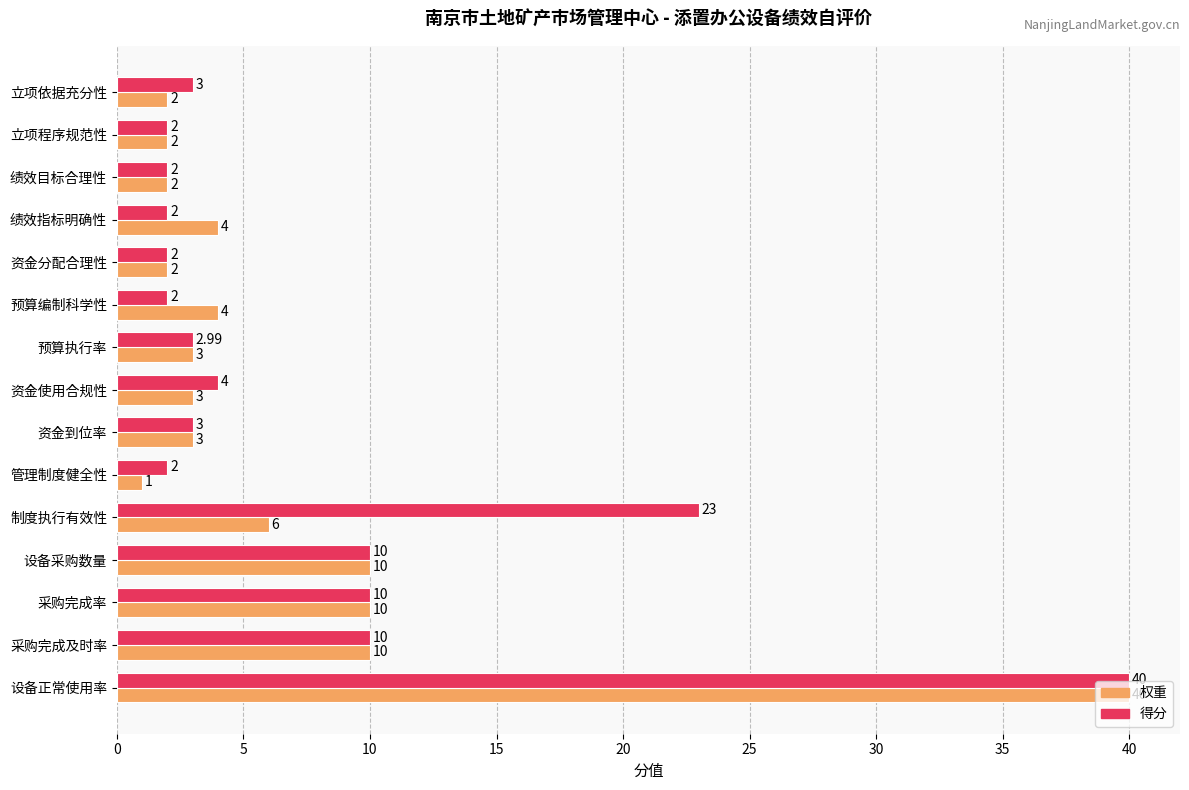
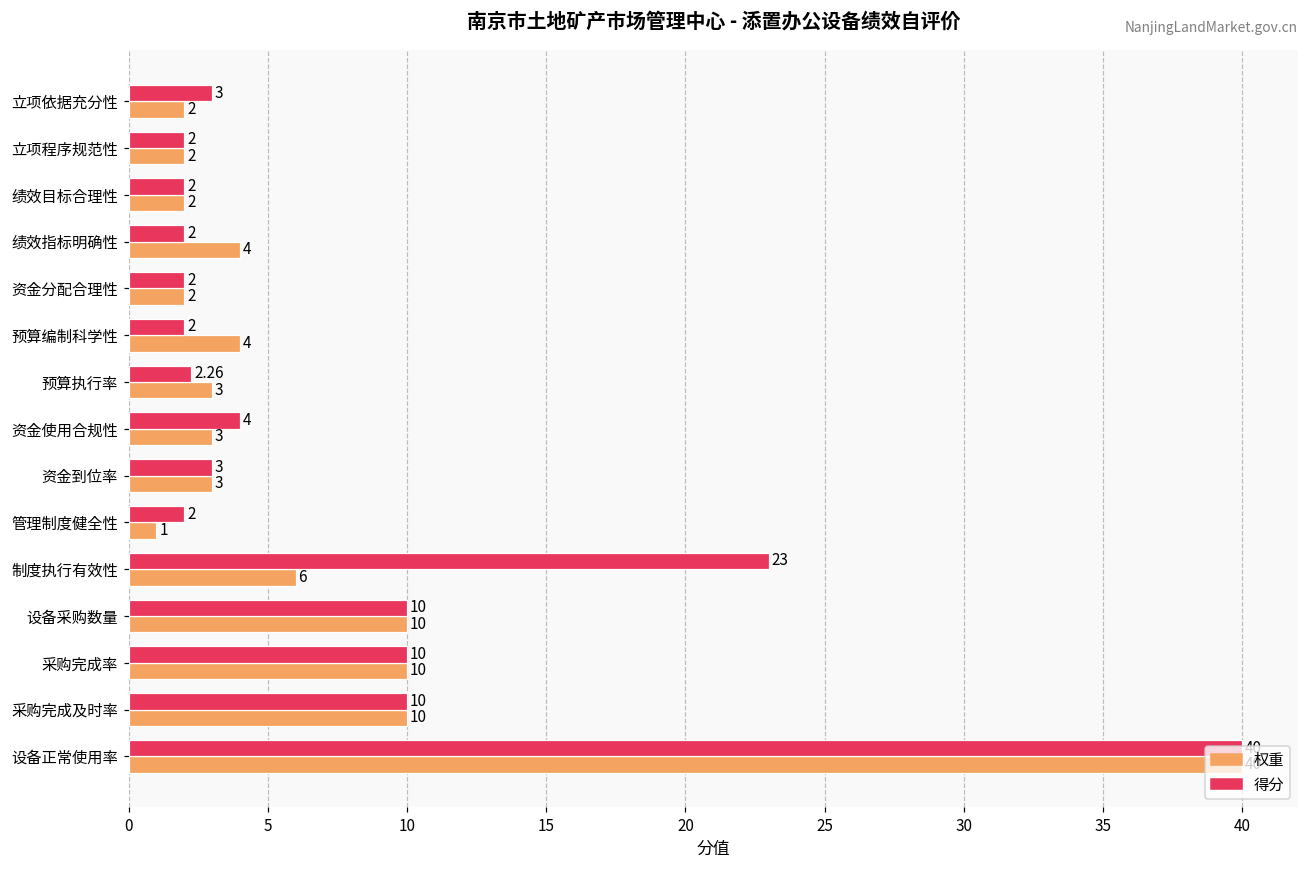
得分, 预算执行率: 2.99 -> 2.26
